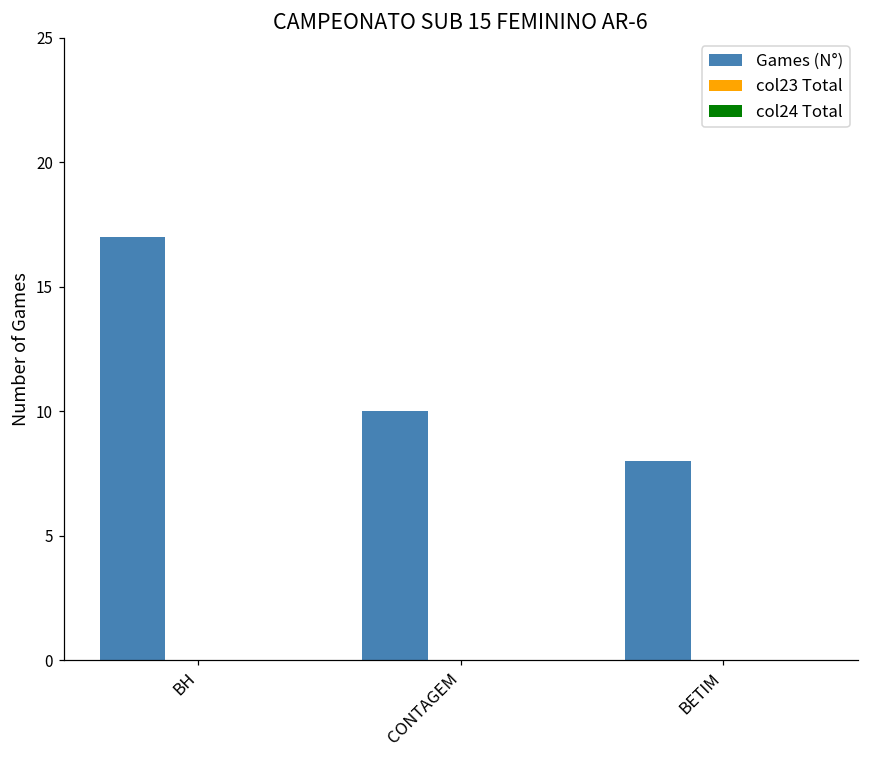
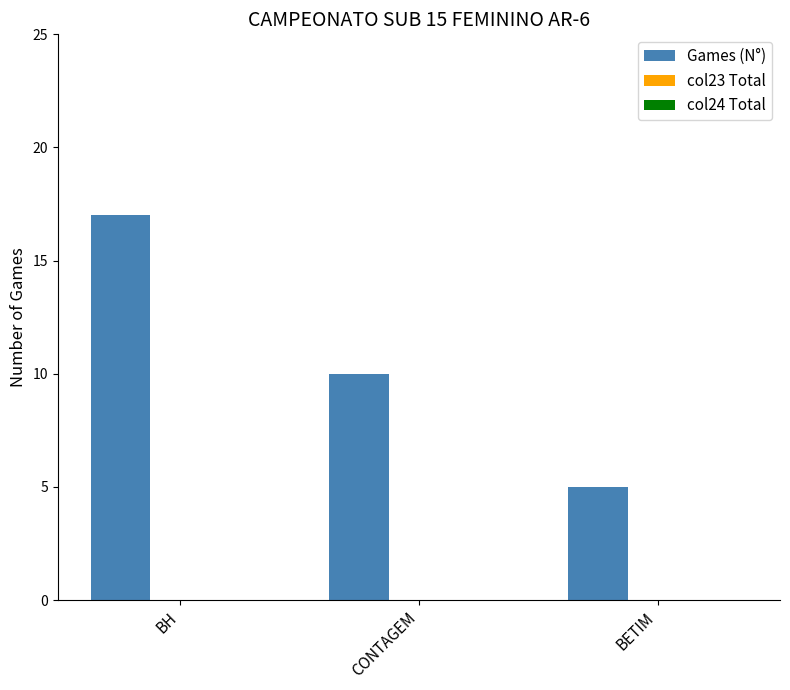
Games (N°), BETIM: 8 -> 5
